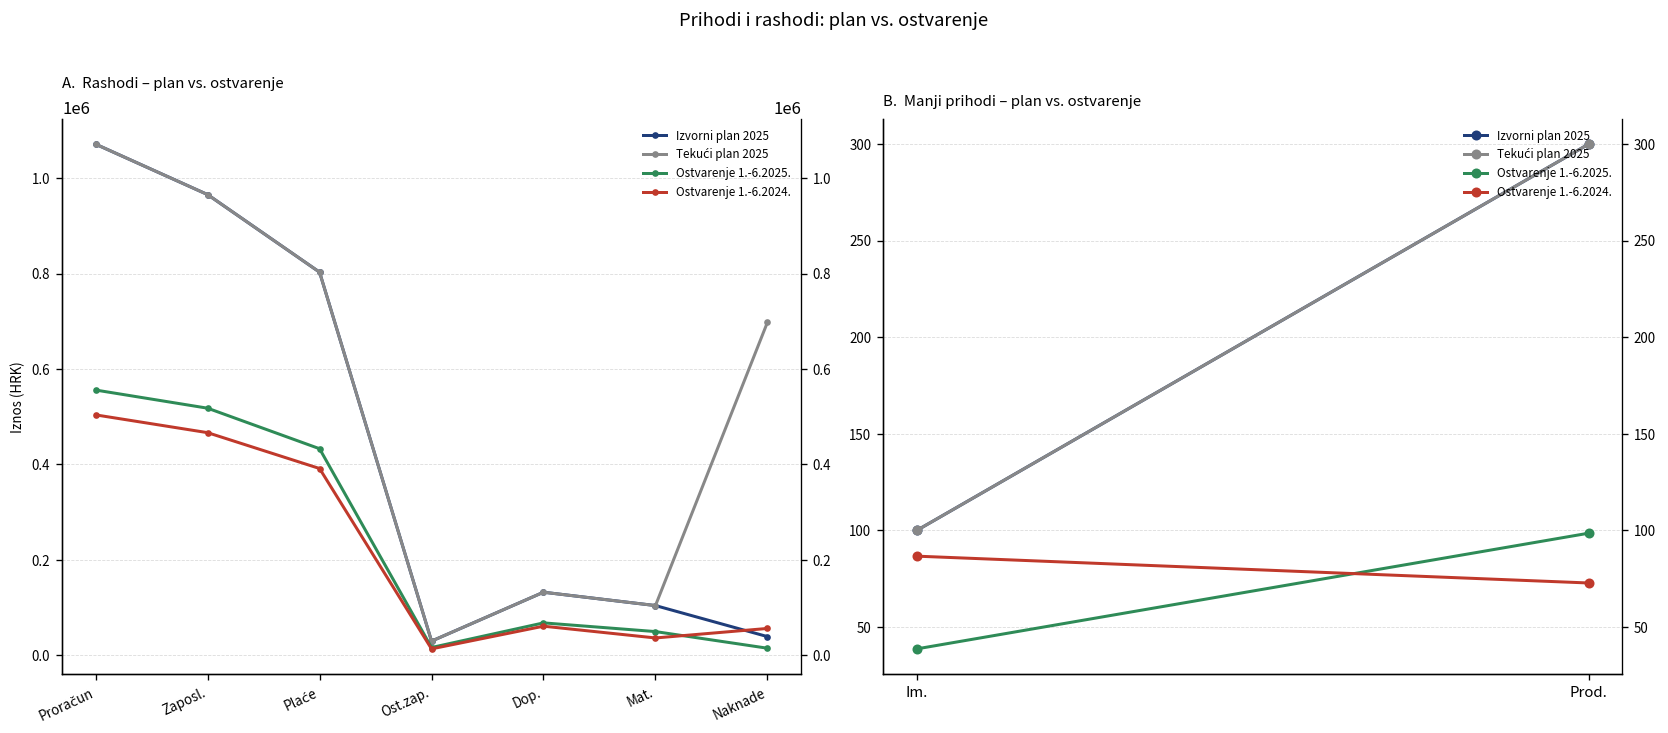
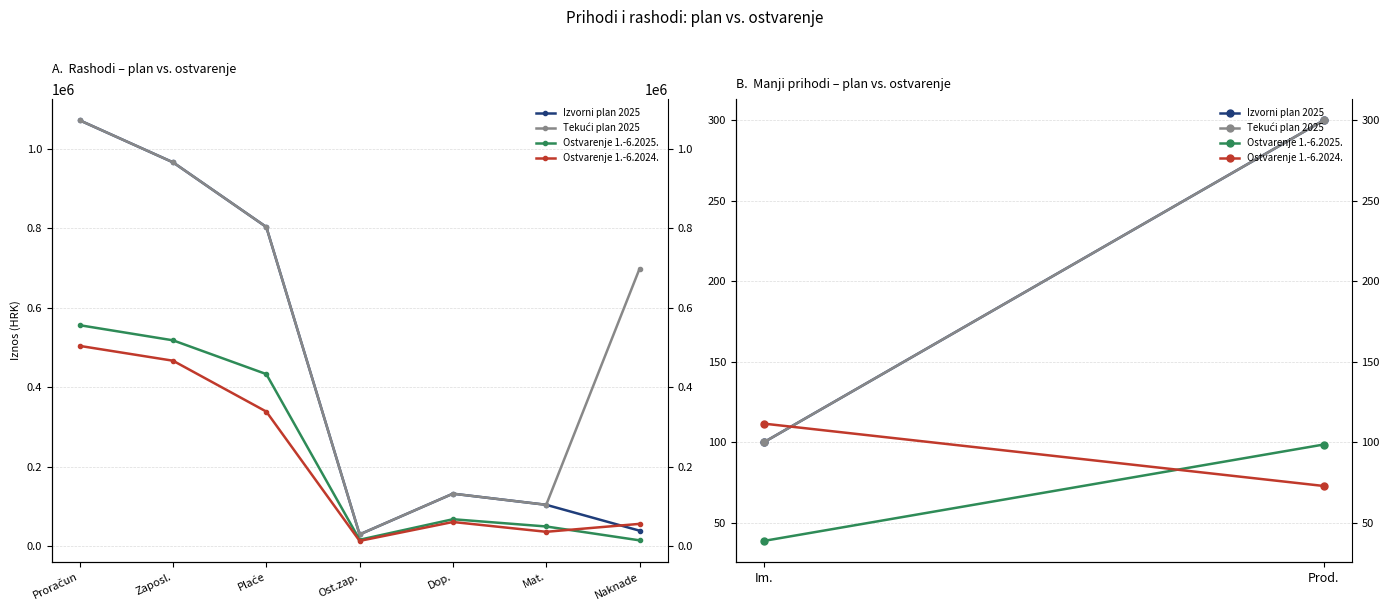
A. Rashodi – plan vs. ostvarenje, Ostvarenje 1.-6.2024., Plaće: 390000 -> 340000
B. Manji prihodi – plan vs. ostvarenje, Ostvarenje 1.-6.2024., Im.: 87 -> 112
